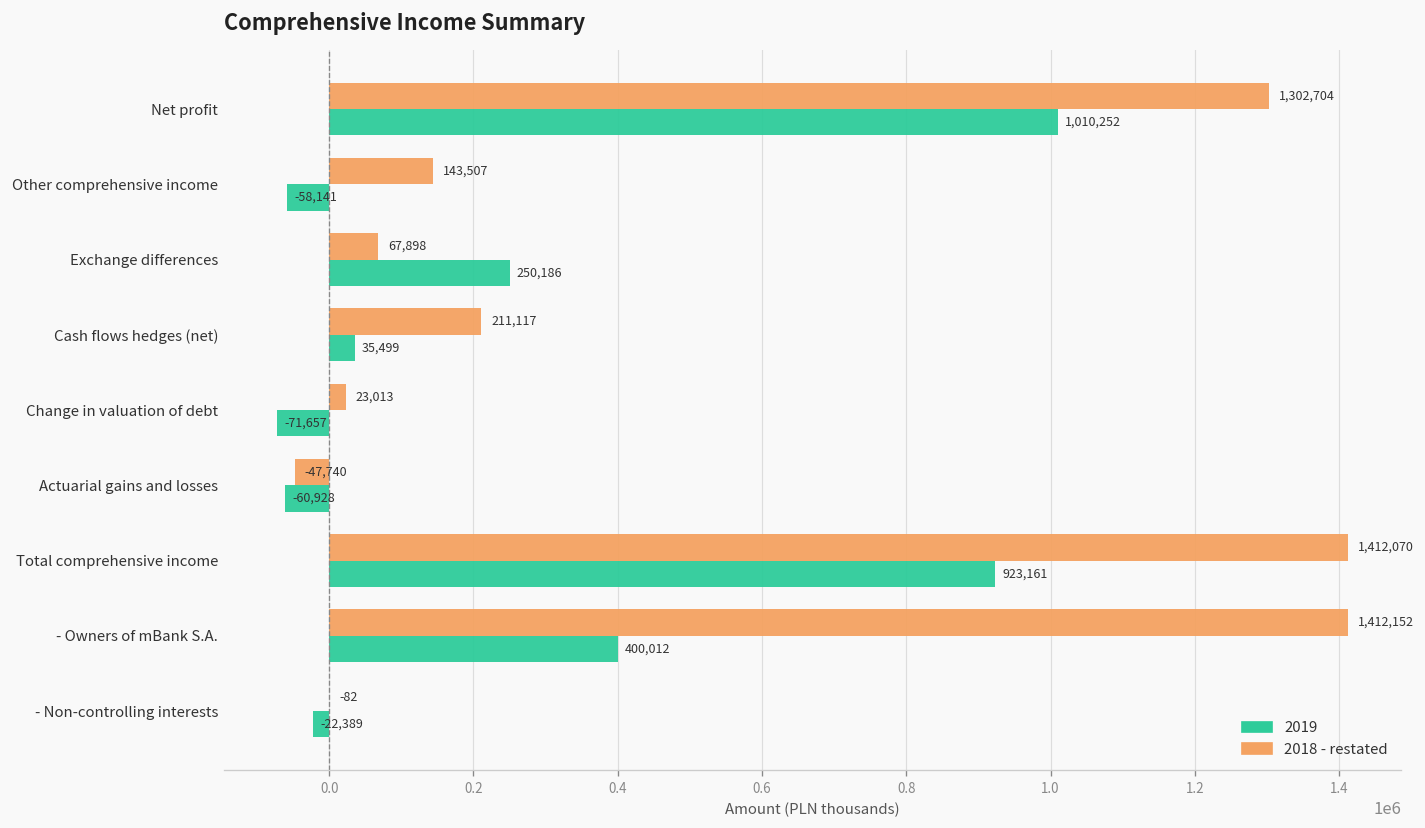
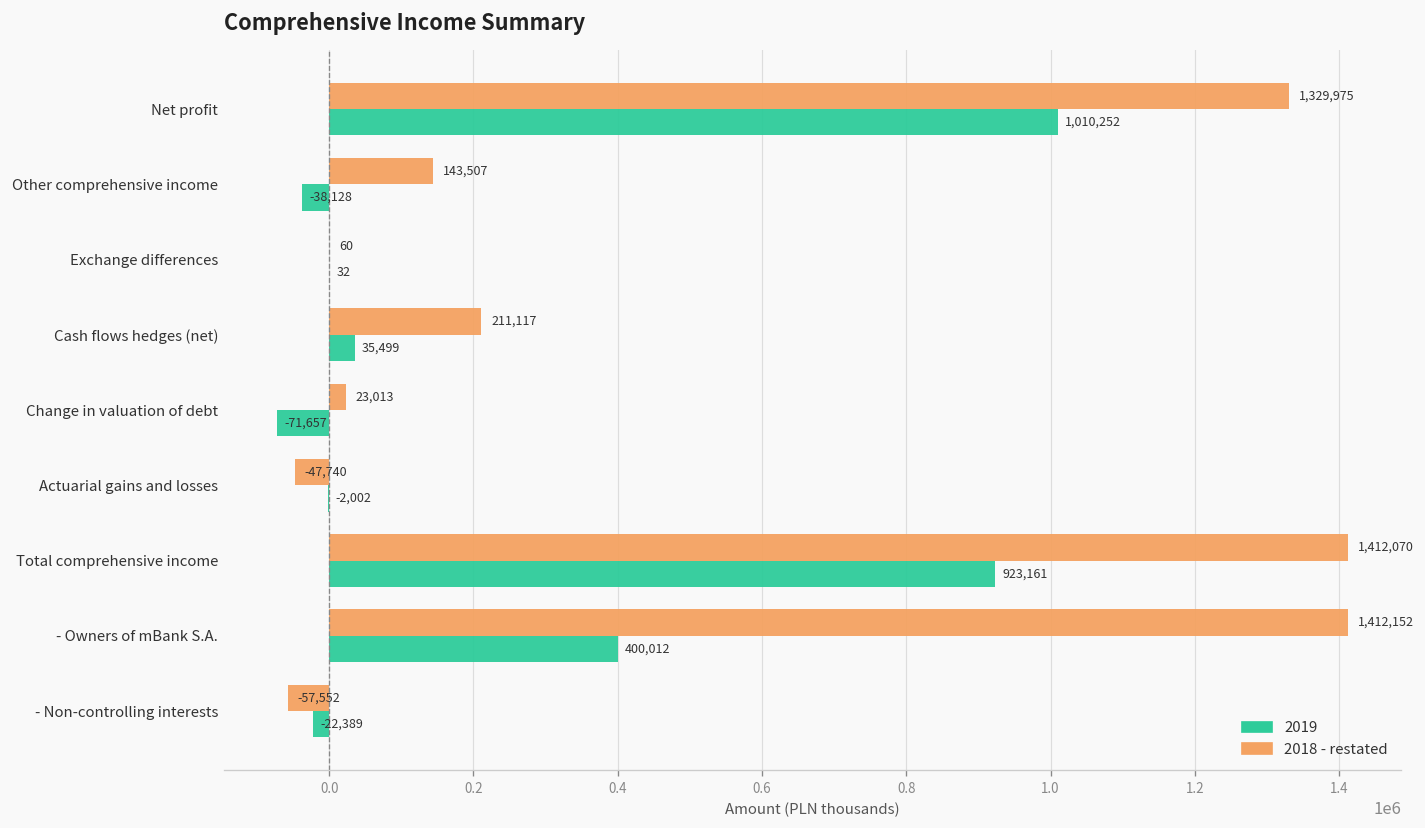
2018 - restated, Net profit: 1,302,704 -> 1,329,975
2019, Other comprehensive income: -58,141 -> -38,128
2018 - restated, Exchange differences: 67,898 -> 60
2019, Exchange differences: 250,186 -> 32
2019, Actuarial gains and losses: -60,928 -> -2,002
2018 - restated, - Non-controlling interests: -82 -> -57,552
